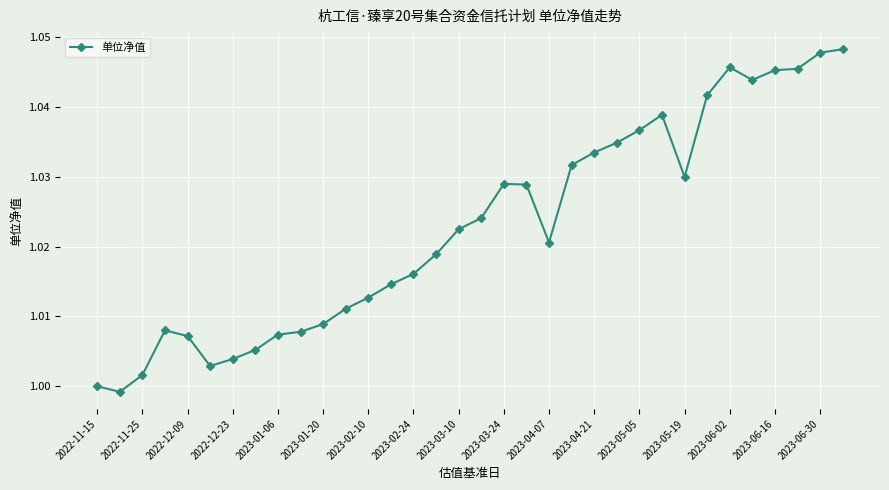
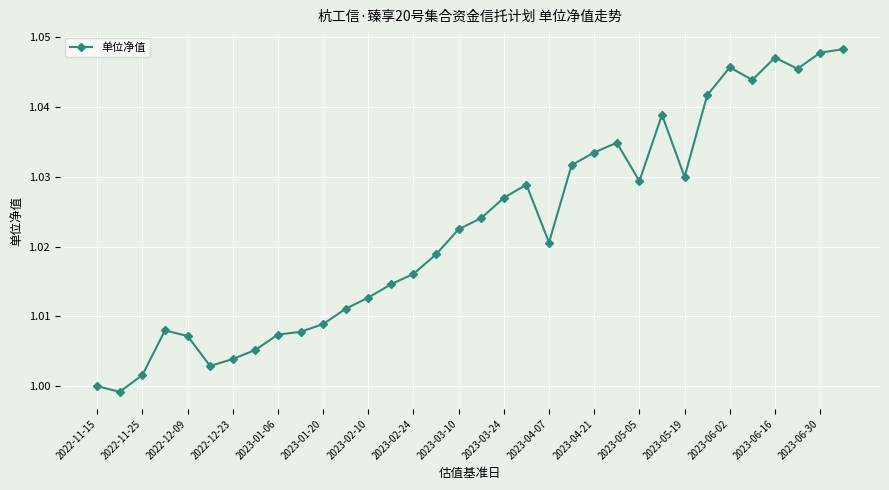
2023-03-24: 1.029 -> 1.027
2023-05-05: 1.037 -> 1.029
2023-06-16: 1.045 -> 1.047
